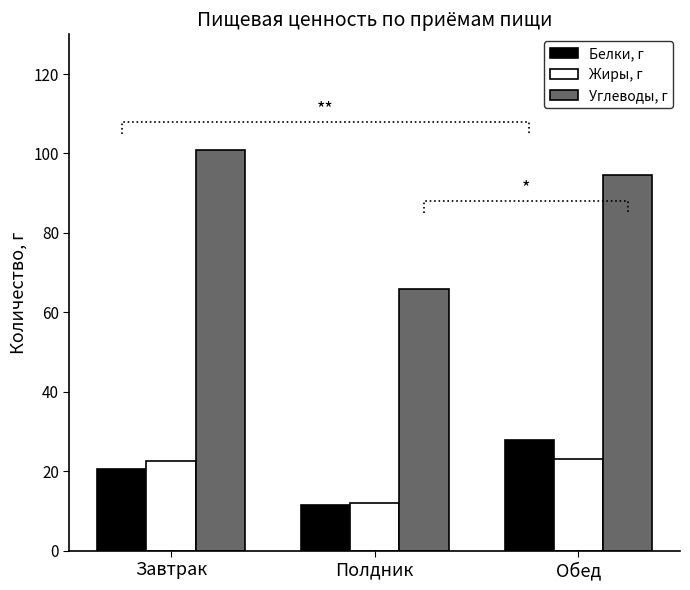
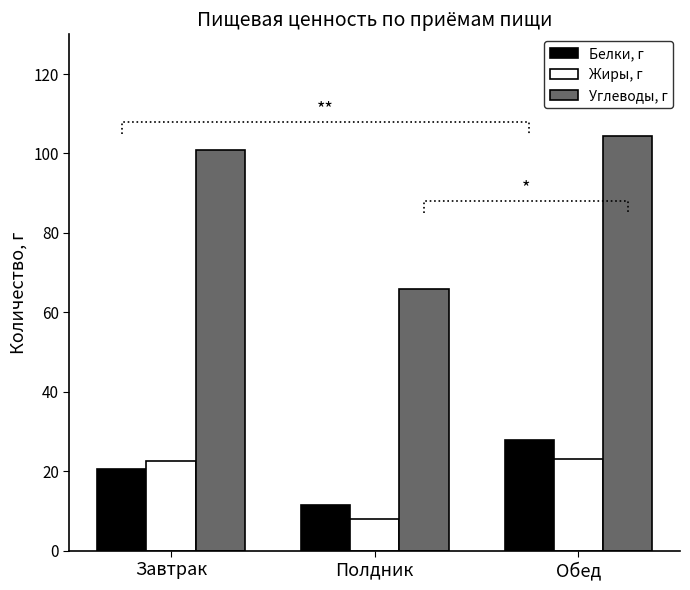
Жиры, г, Полдник: 12 -> 8
Углеводы, г, Обед: 95 -> 104
